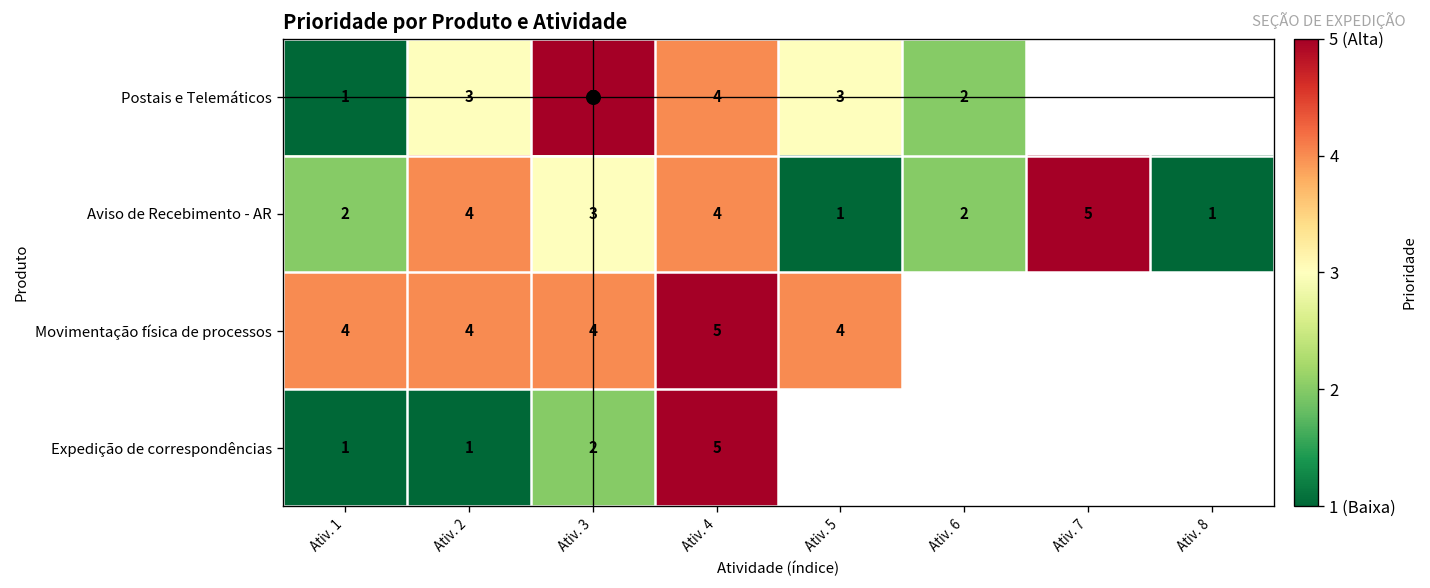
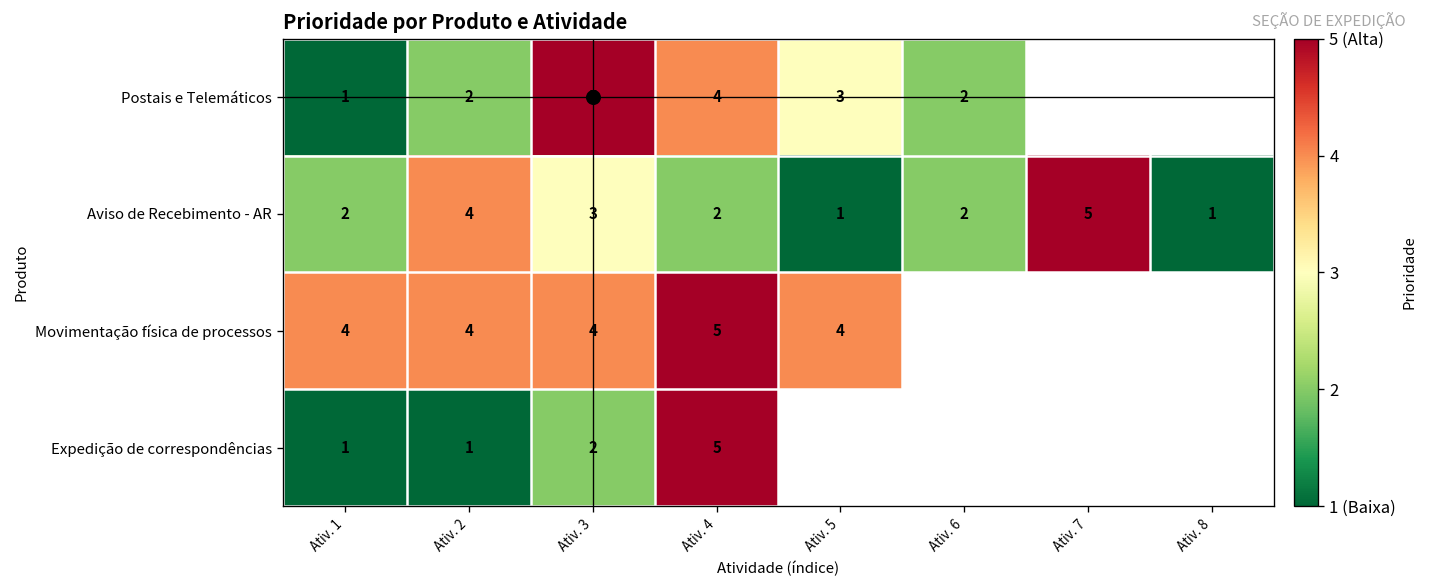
Postais e Telemáticos, Ativ. 2: 3 -> 2
Aviso de Recebimento - AR, Ativ. 4: 4 -> 2
